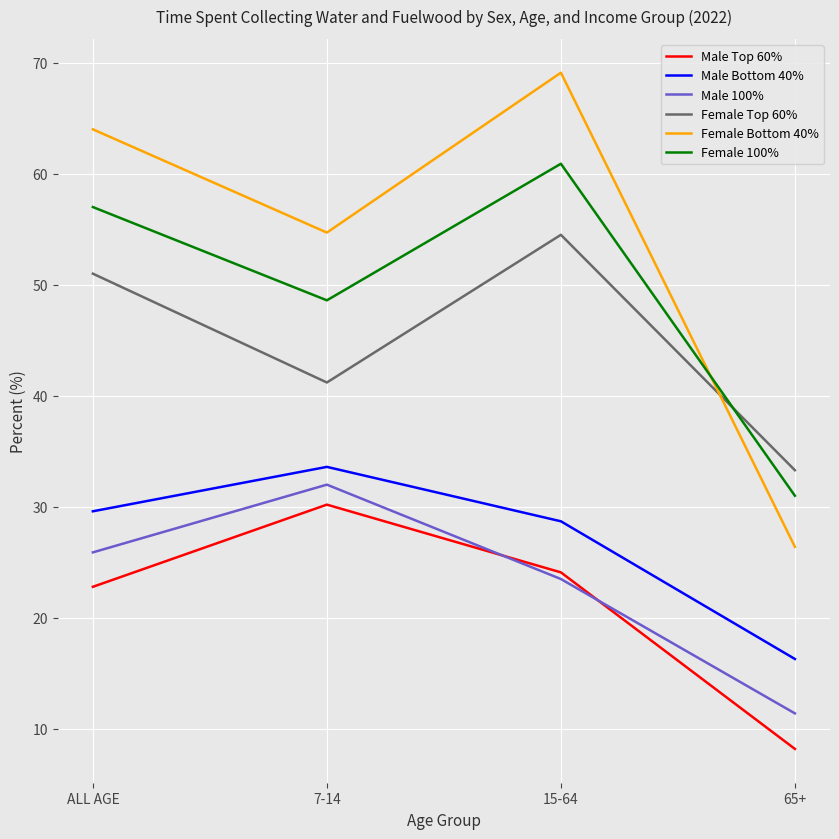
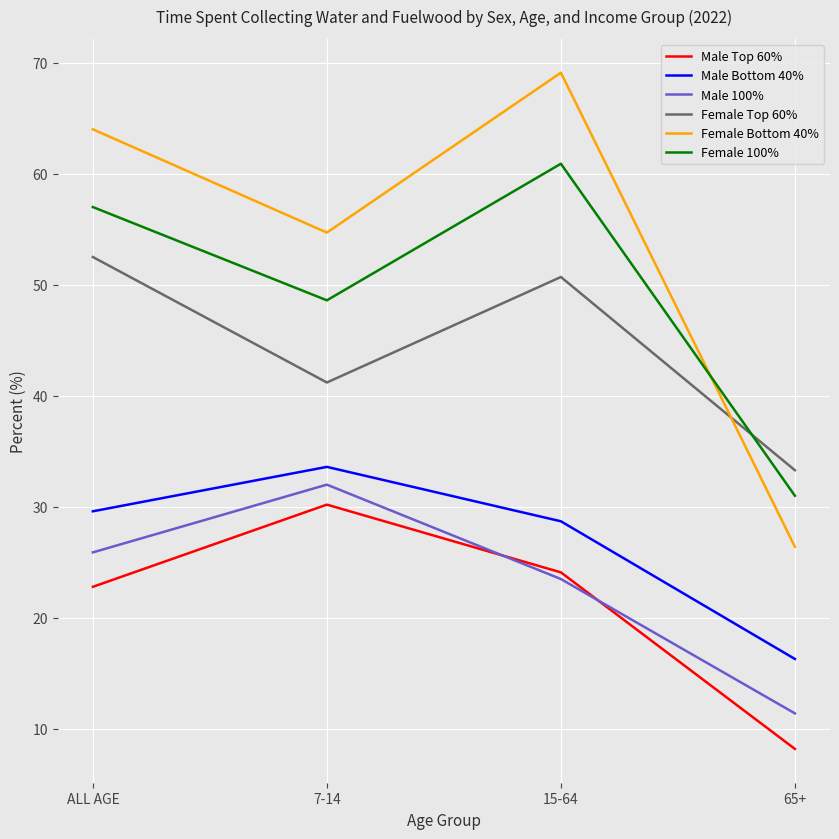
Female Top 60%, ALL AGE: 51.0 -> 52.5
Female Top 60%, 15-64: 54.5 -> 50.7
